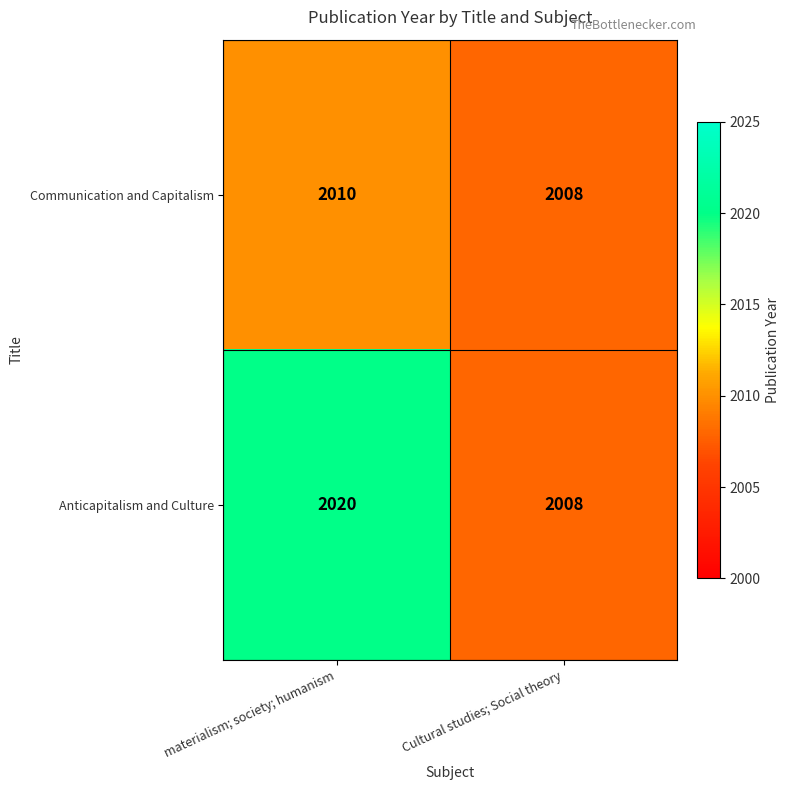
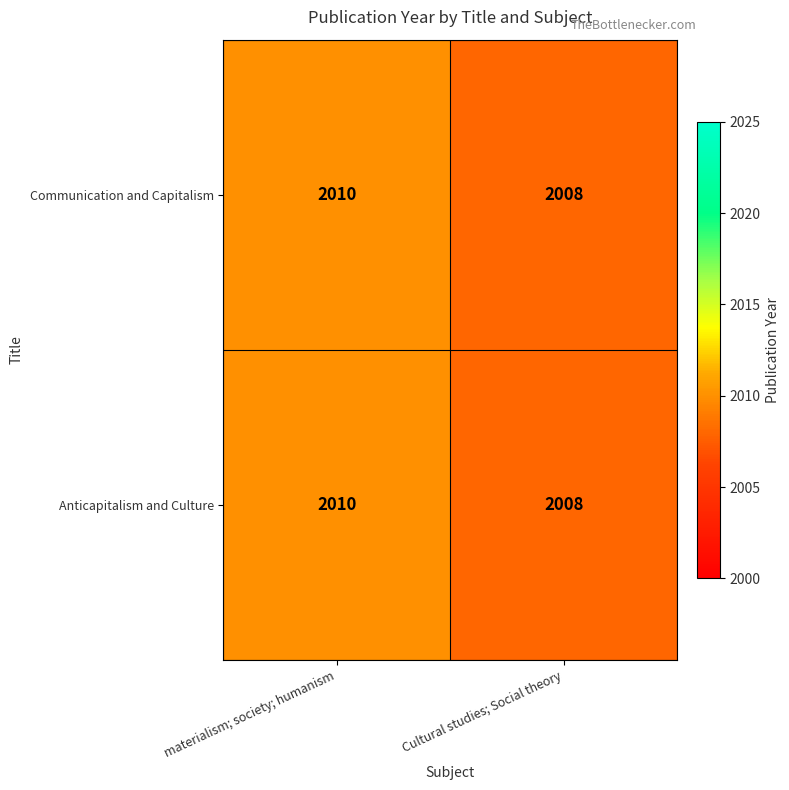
Anticapitalism and Culture, materialism; society; humanism: 2020 -> 2010
